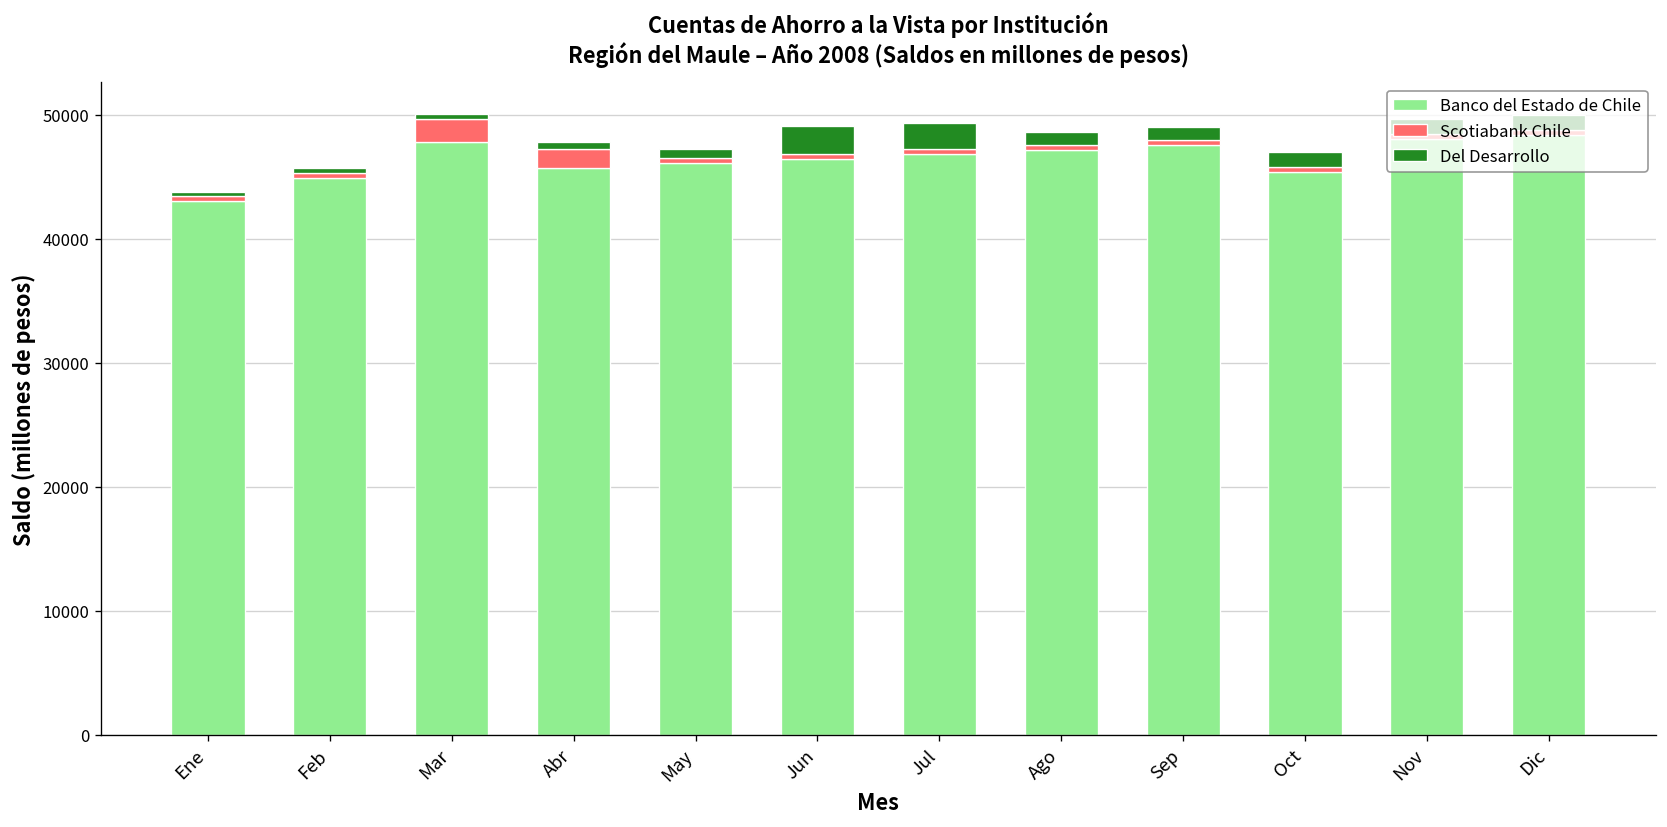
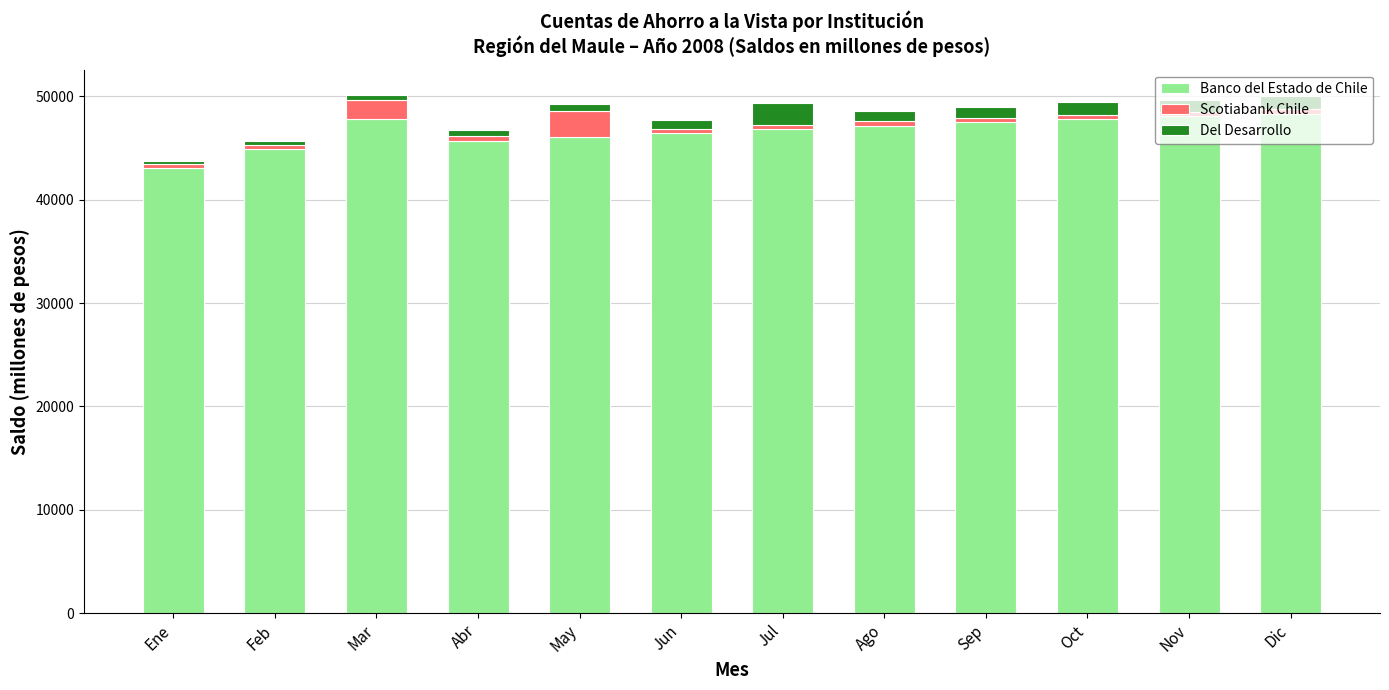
Scotiabank Chile, Abr: 1500 -> 400
Scotiabank Chile, May: 400 -> 2500
Del Desarrollo, Jun: 2300 -> 900
Banco del Estado de Chile, Oct: 45400 -> 47800
